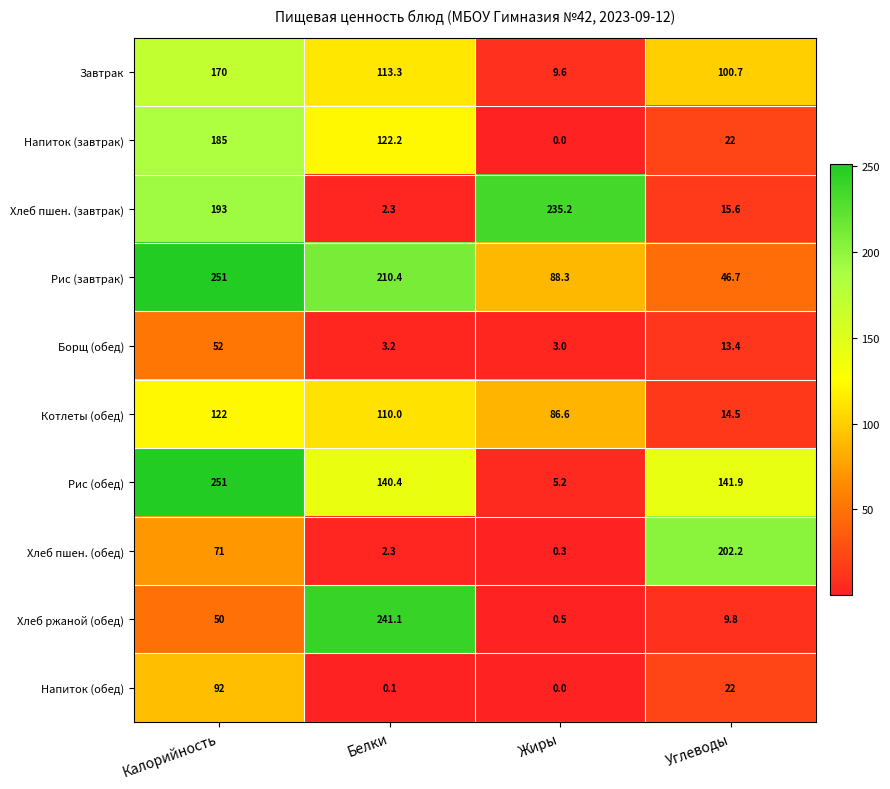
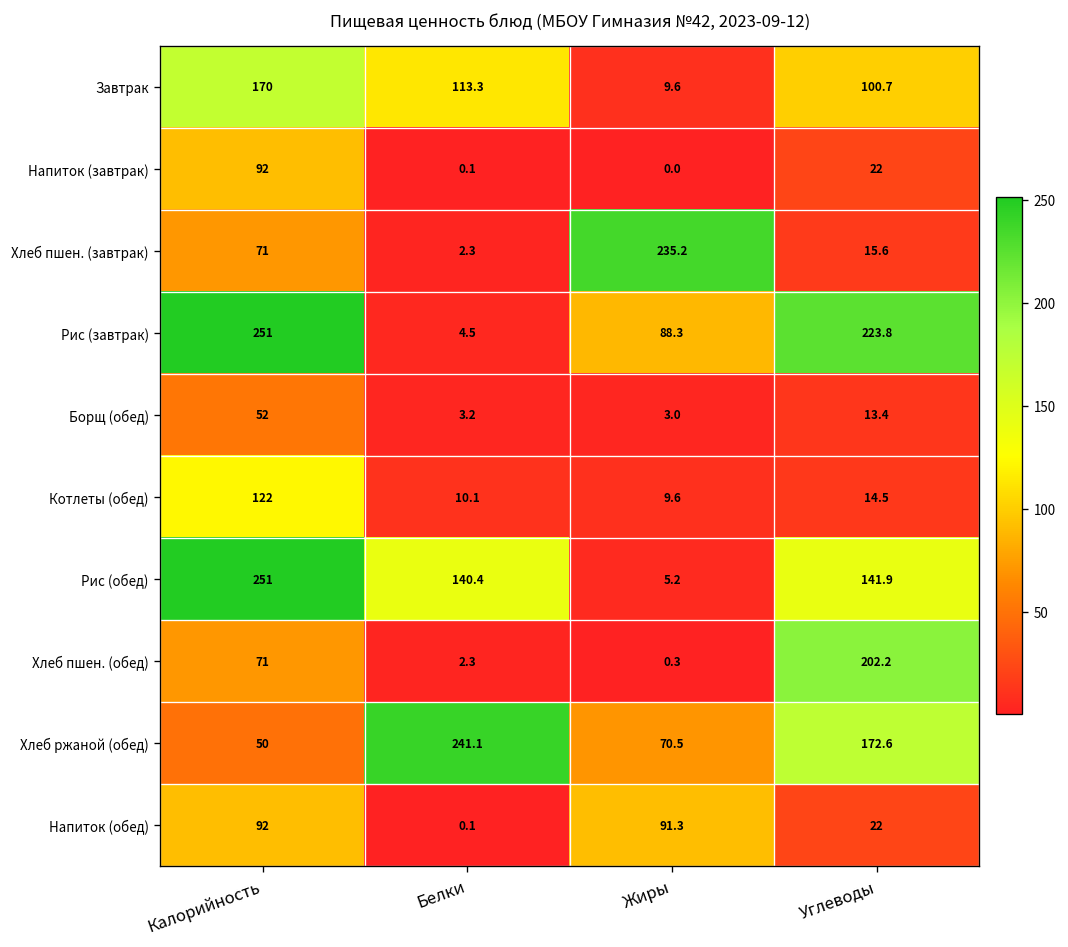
Напиток (завтрак), Калорийность: 185 -> 92
Напиток (завтрак), Белки: 122.2 -> 0.1
Хлеб пшен. (завтрак), Калорийность: 193 -> 71
Рис (завтрак), Белки: 210.4 -> 4.5
Рис (завтрак), Углеводы: 46.7 -> 223.8
Котлеты (обед), Белки: 110.0 -> 10.1
Котлеты (обед), Жиры: 86.6 -> 9.6
Хлеб ржаной (обед), Жиры: 0.5 -> 70.5
Хлеб ржаной (обед), Углеводы: 9.8 -> 172.6
Напиток (обед), Жиры: 0.0 -> 91.3
